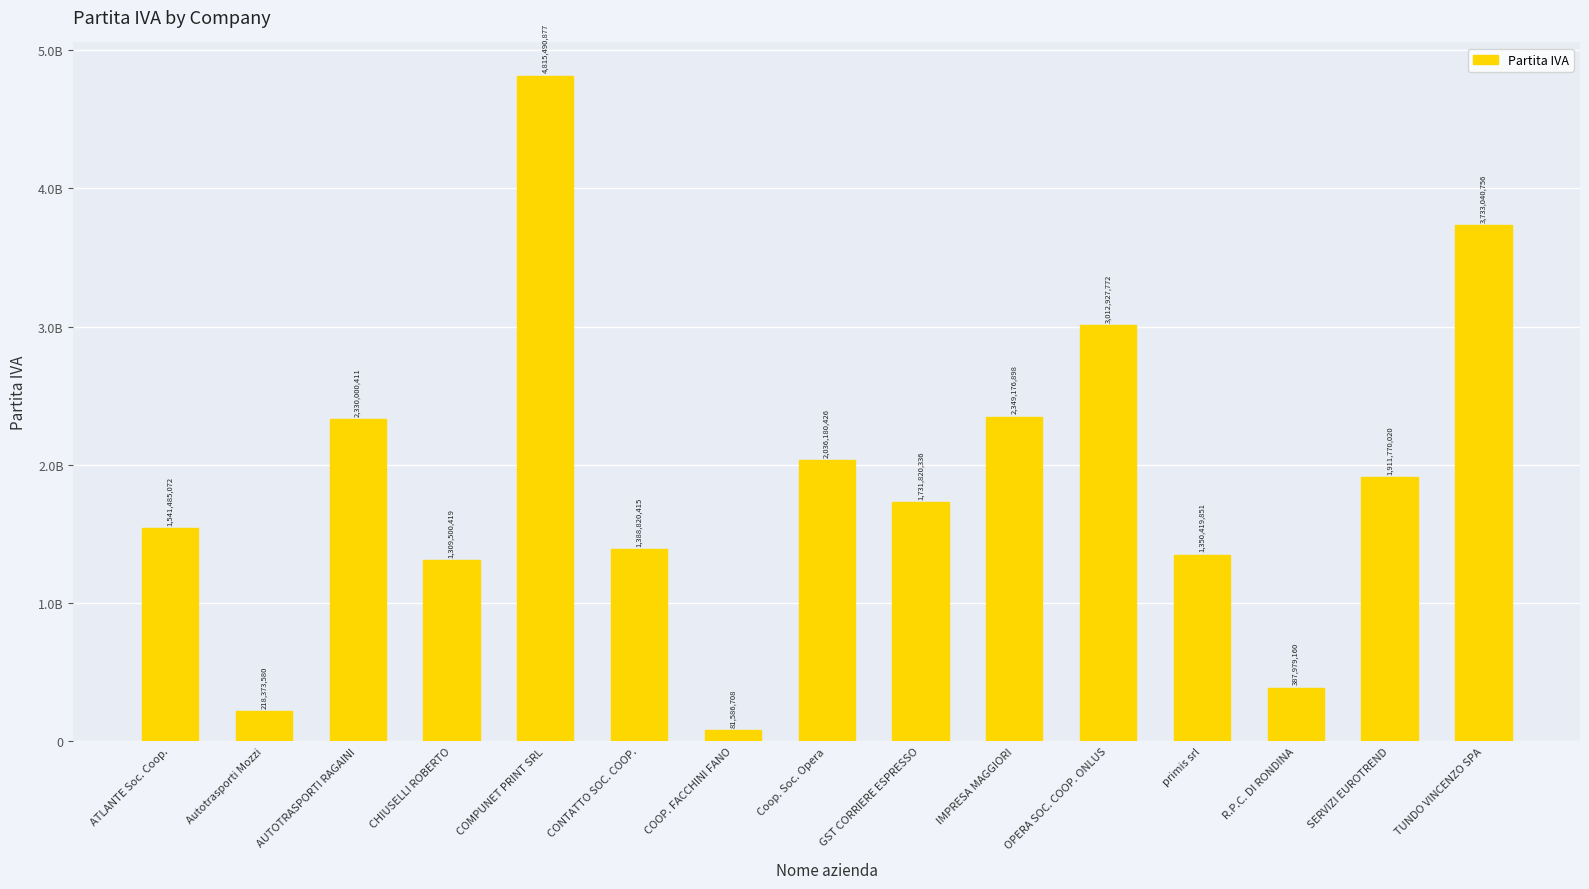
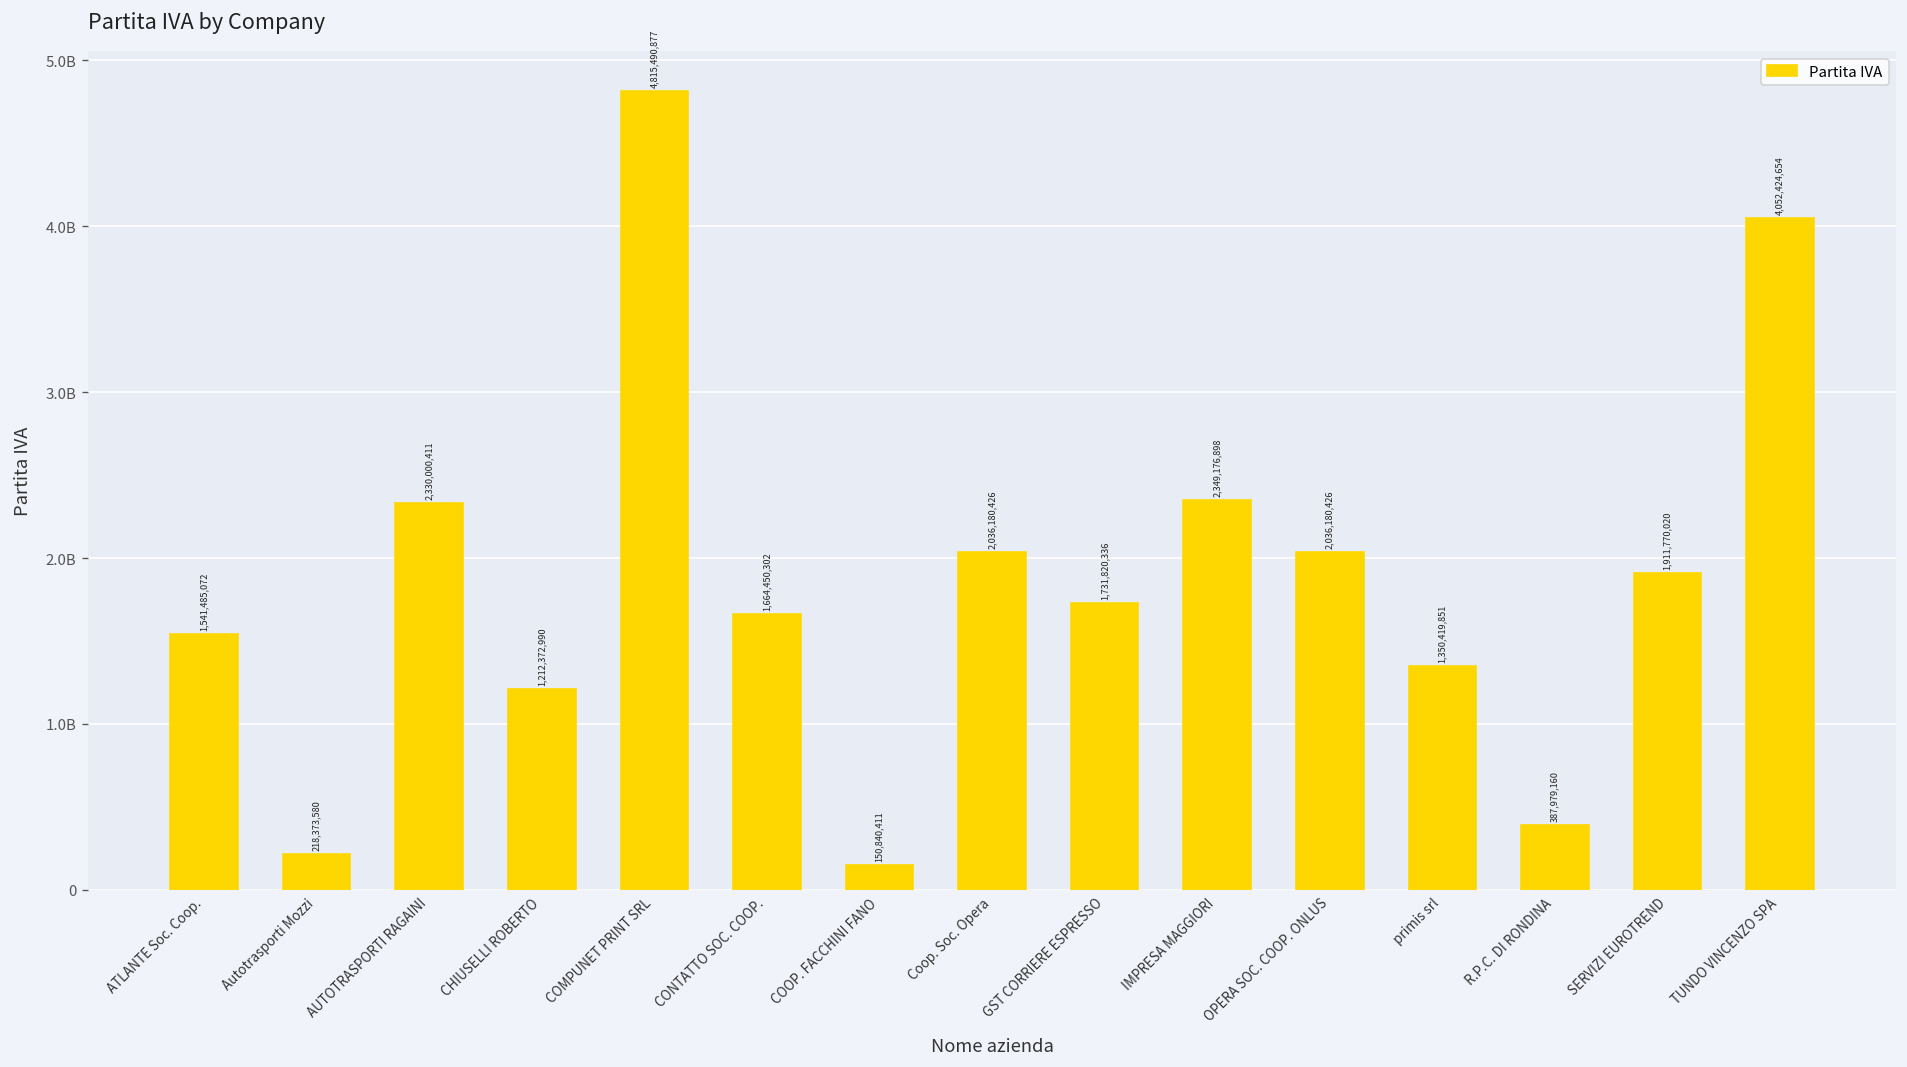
CHIUSELLI ROBERTO: 1,309,500,419 -> 1,212,372,990
CONTATTO SOC. COOP.: 1,388,820,415 -> 1,664,450,302
COOP. FACCHINI FANO: 81,586,708 -> 150,840,411
OPERA SOC. COOP. ONLUS: 3,012,927,772 -> 2,036,180,426
TUNDO VINCENZO SPA: 3,733,040,756 -> 4,052,424,654
